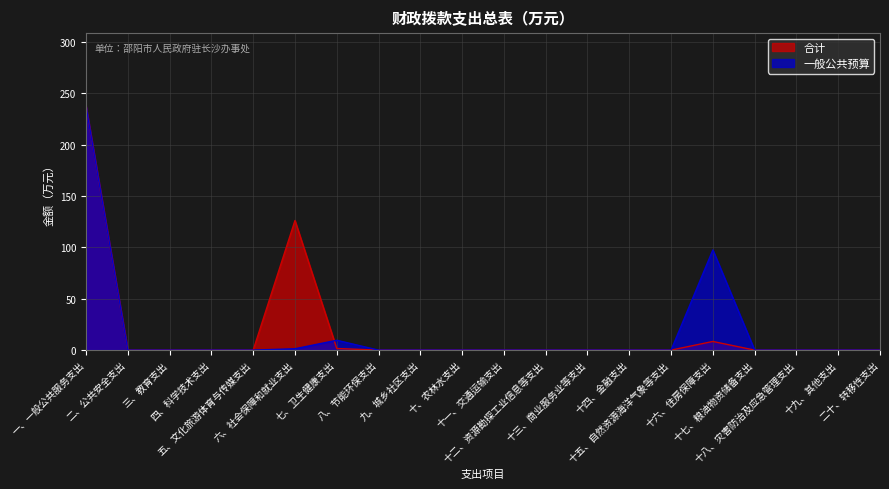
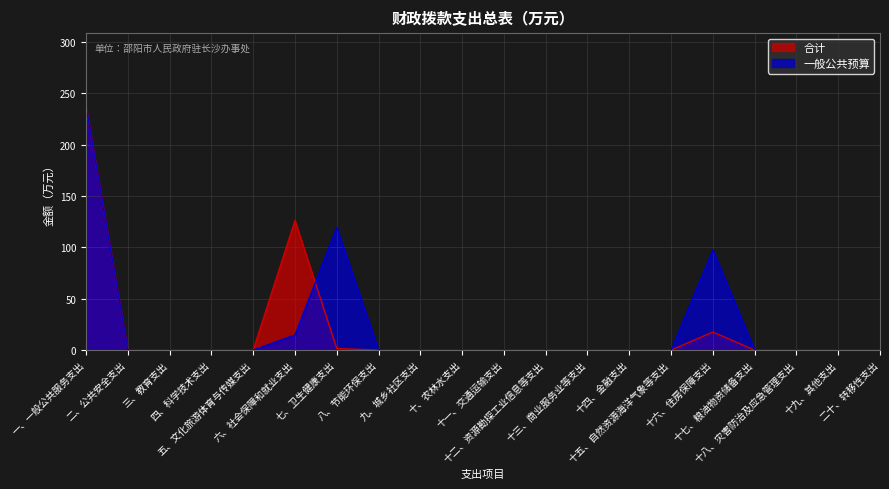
一般公共预算, 六、社会保障和就业支出: 1 -> 15
一般公共预算, 七、卫生健康支出: 10 -> 119
合计, 十六、住房保障支出: 8 -> 18
